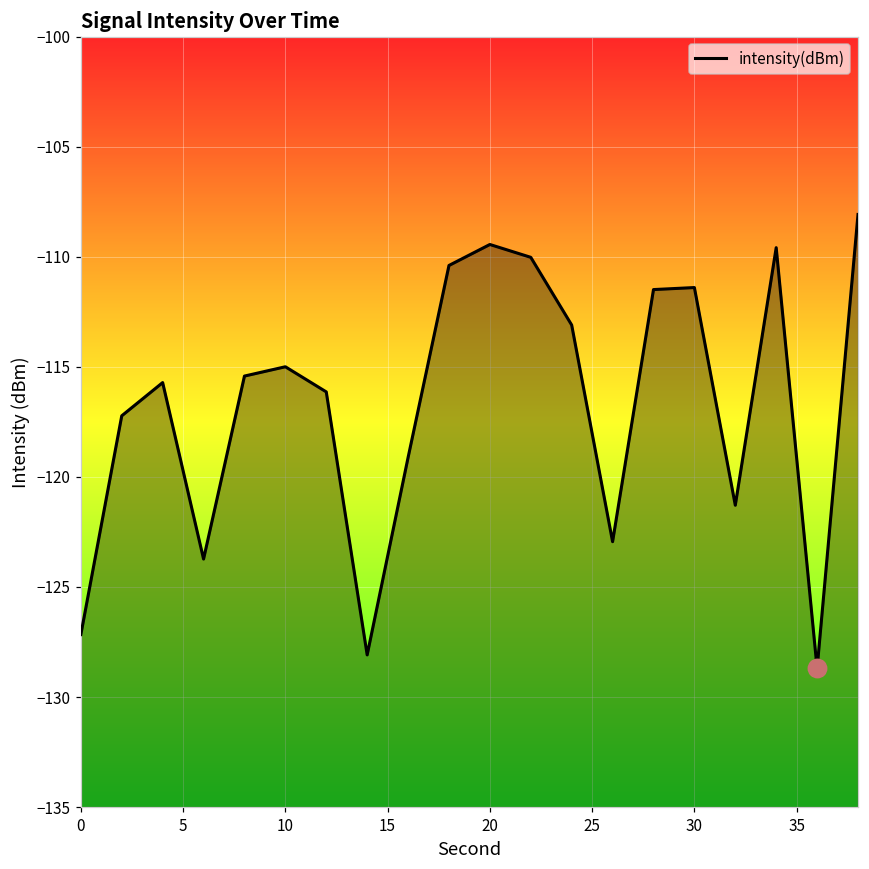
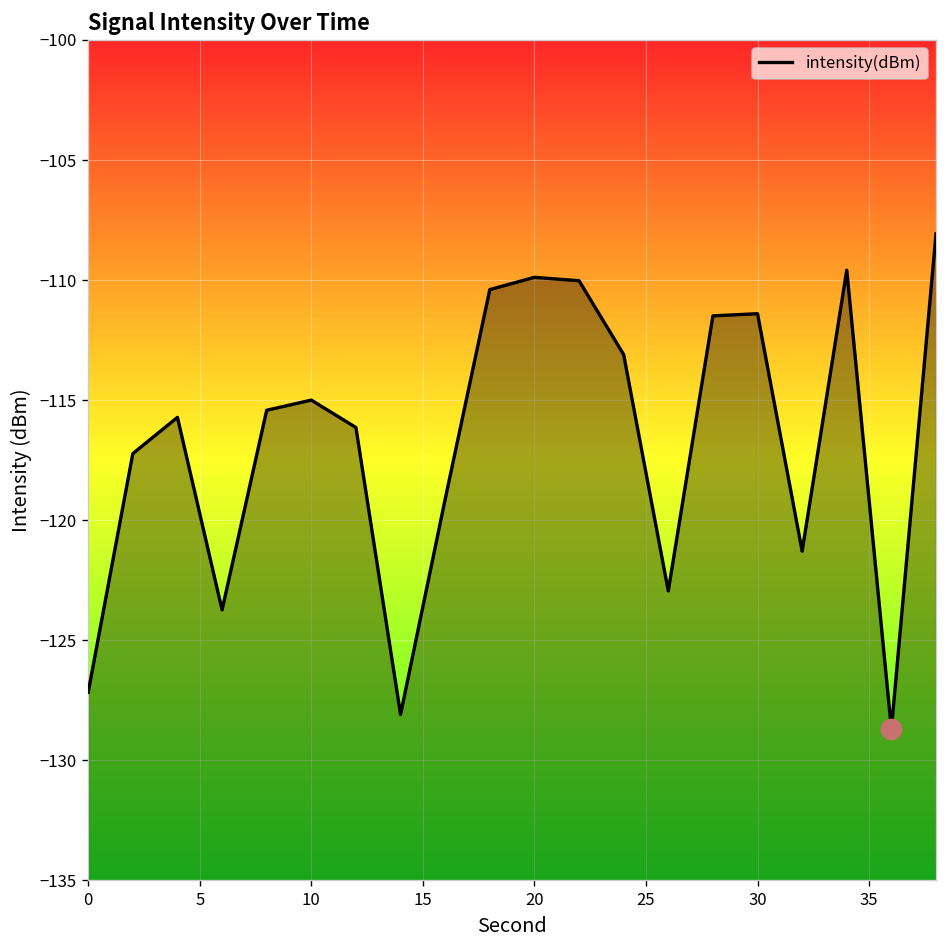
intensity(dBm), 20: -109.4 -> -109.9
